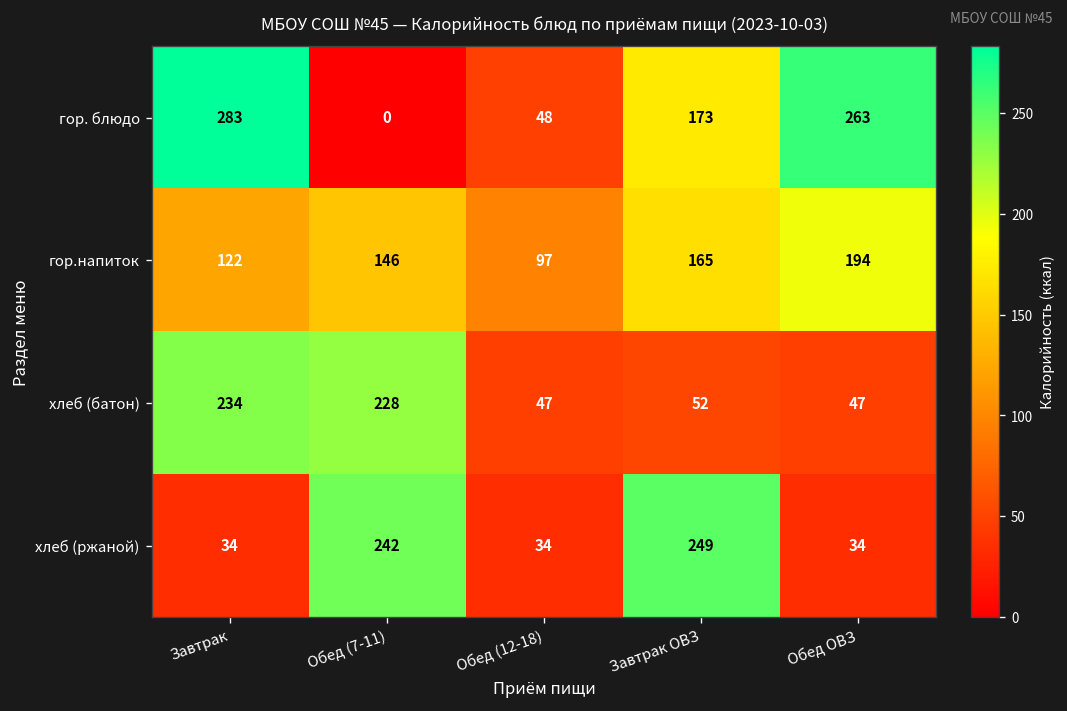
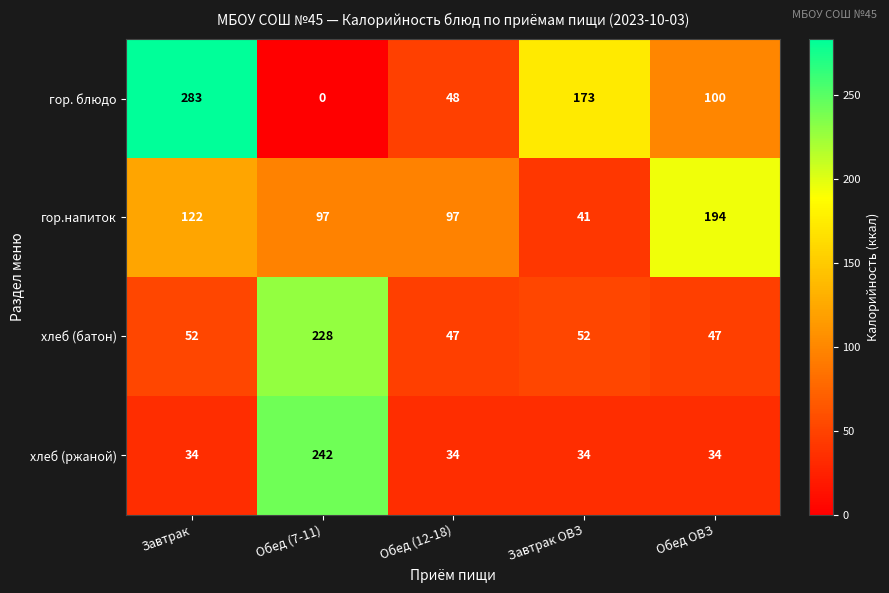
гор. блюдо, Обед ОВЗ: 263 -> 100
гор.напиток, Обед (7-11): 146 -> 97
гор.напиток, Завтрак ОВЗ: 165 -> 41
хлеб (батон), Завтрак: 234 -> 52
хлеб (ржаной), Завтрак ОВЗ: 249 -> 34
